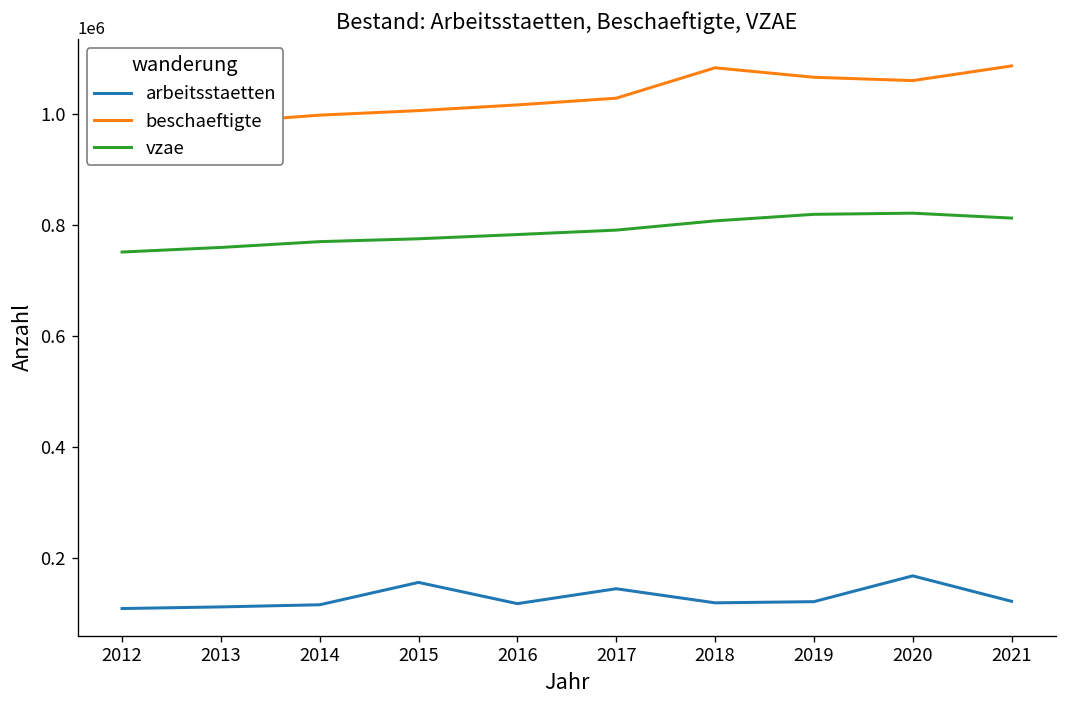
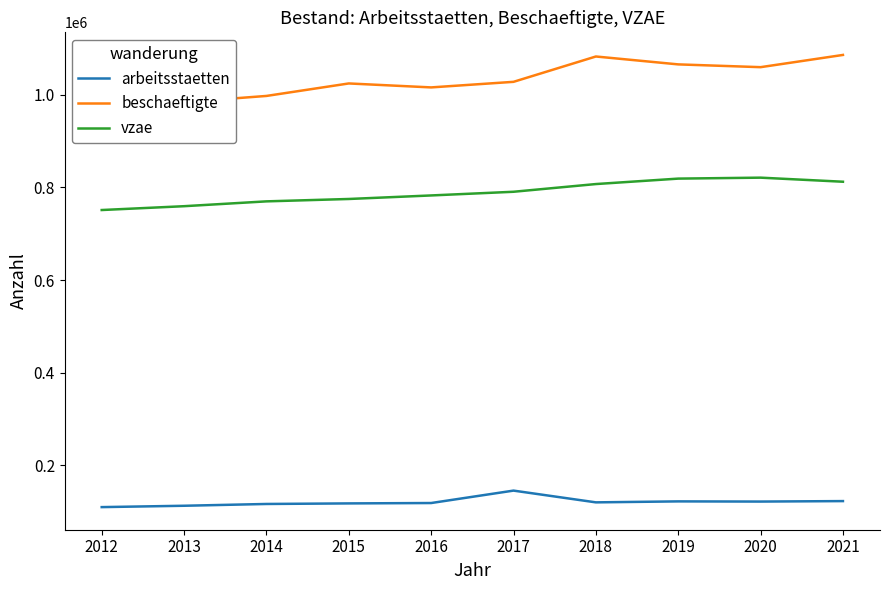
arbeitsstaetten, 2015: 160000 -> 120000
beschaeftigte, 2015: 1010000 -> 1020000
arbeitsstaetten, 2020: 170000 -> 120000
